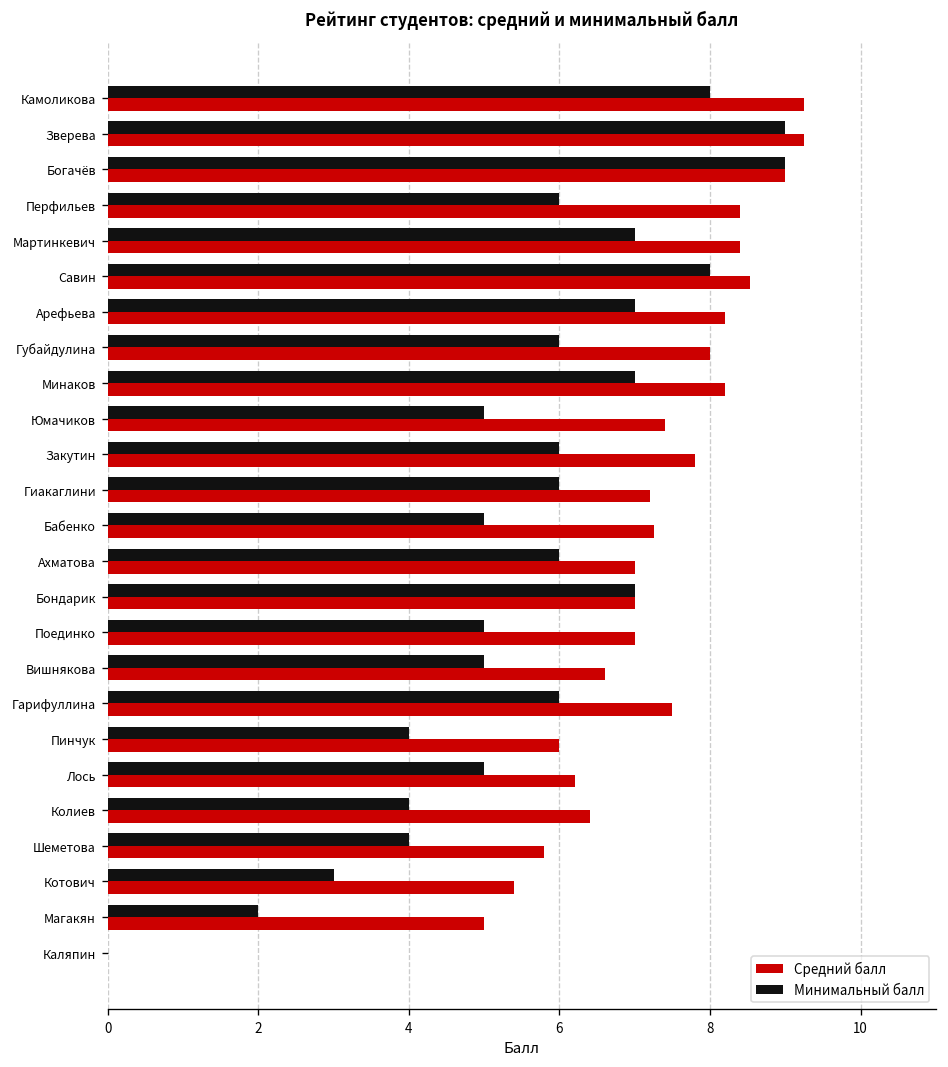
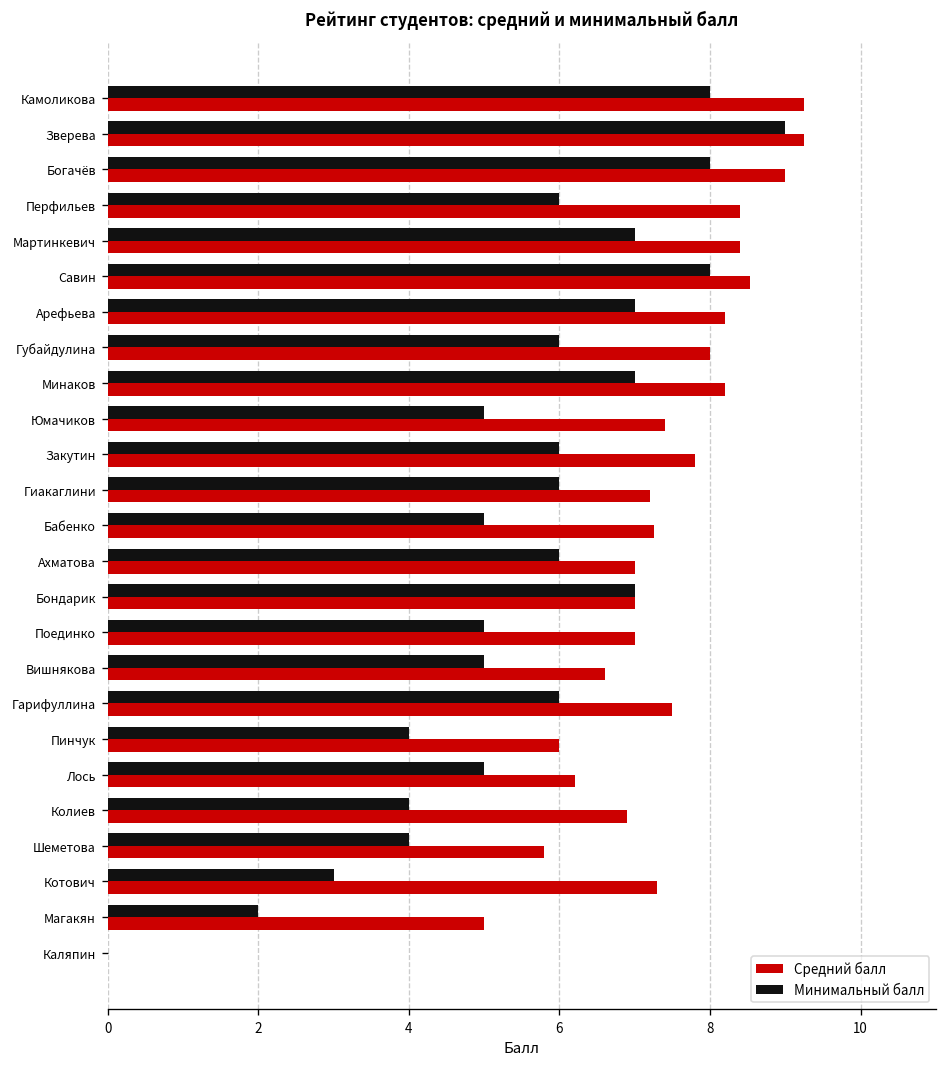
Минимальный балл, Богачёв: 9 -> 8
Средний балл, Колиев: 6.4 -> 6.9
Средний балл, Котович: 5.4 -> 7.3
